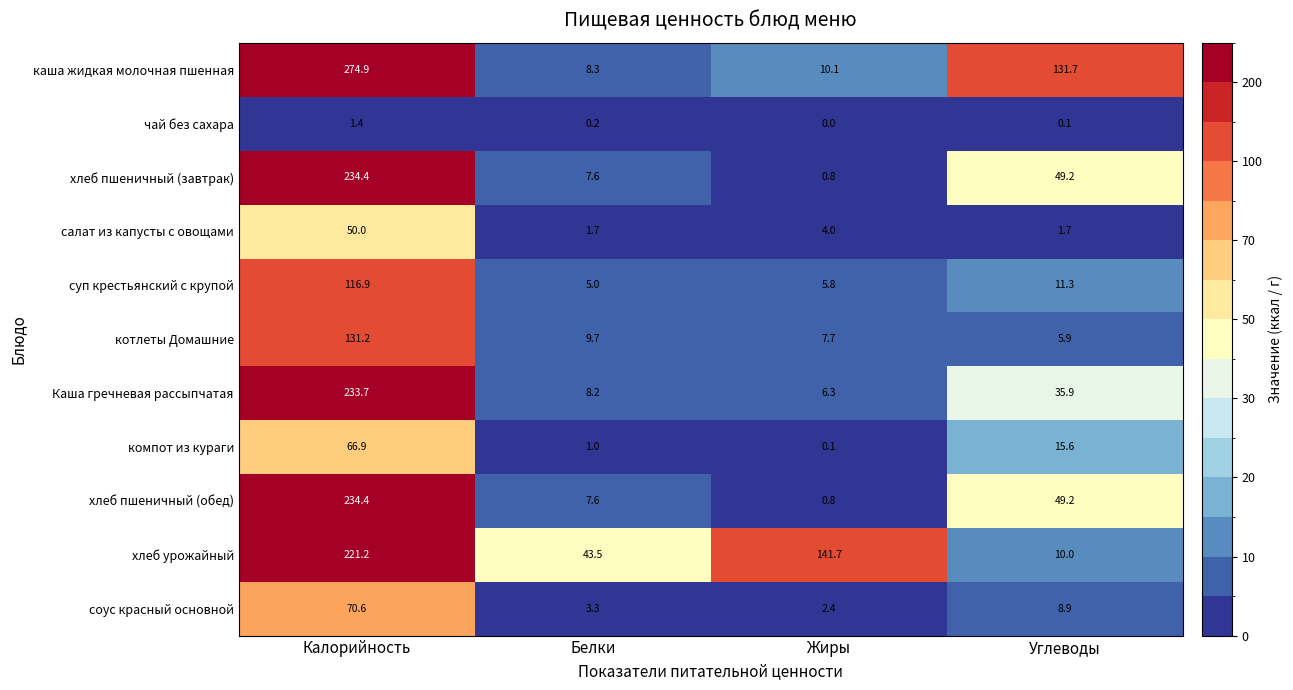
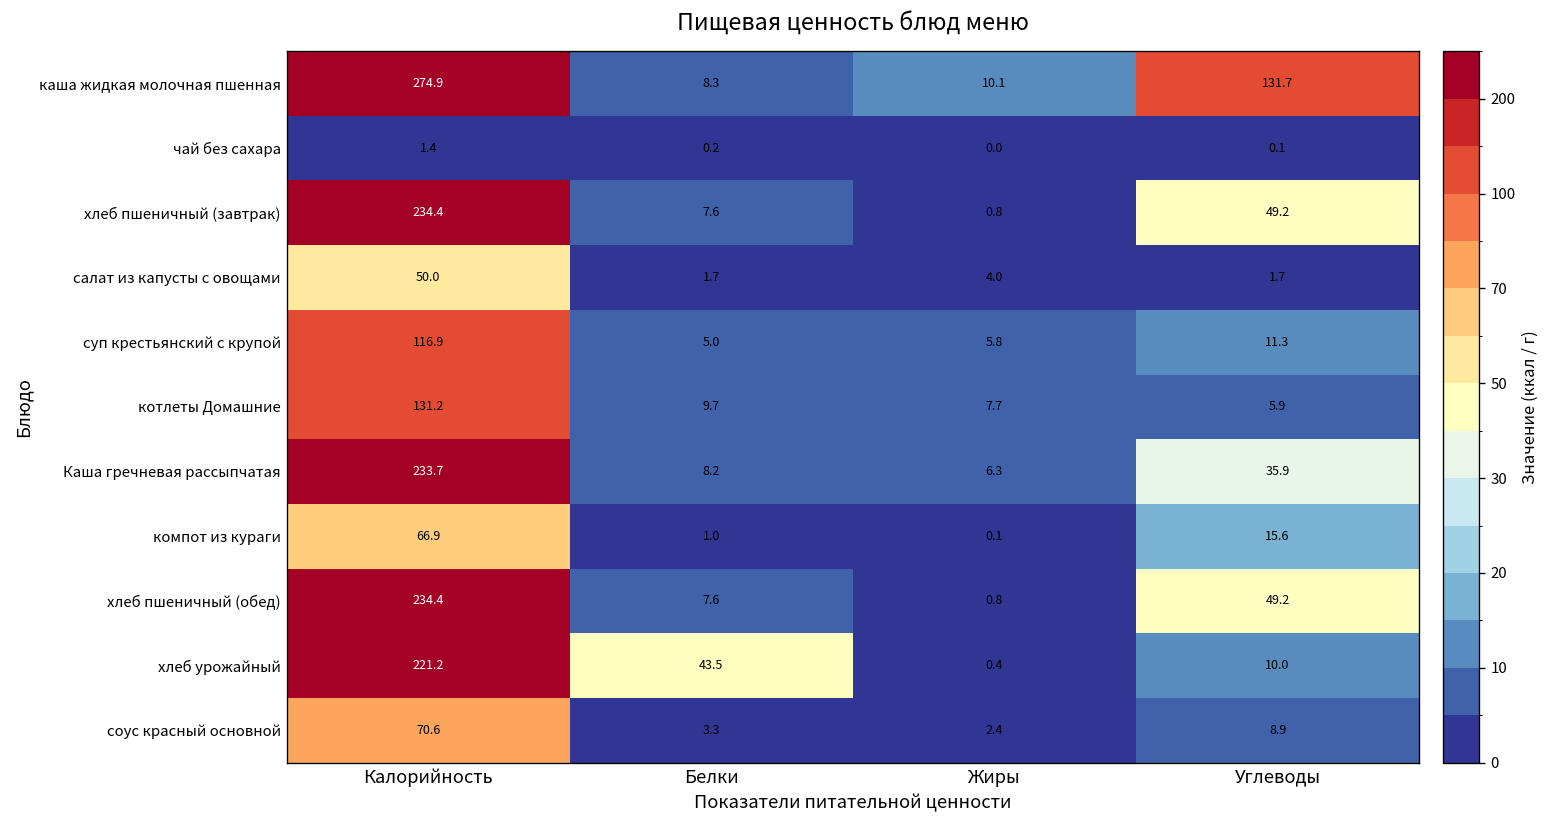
хлеб урожайный, Жиры: 141.7 -> 0.4
